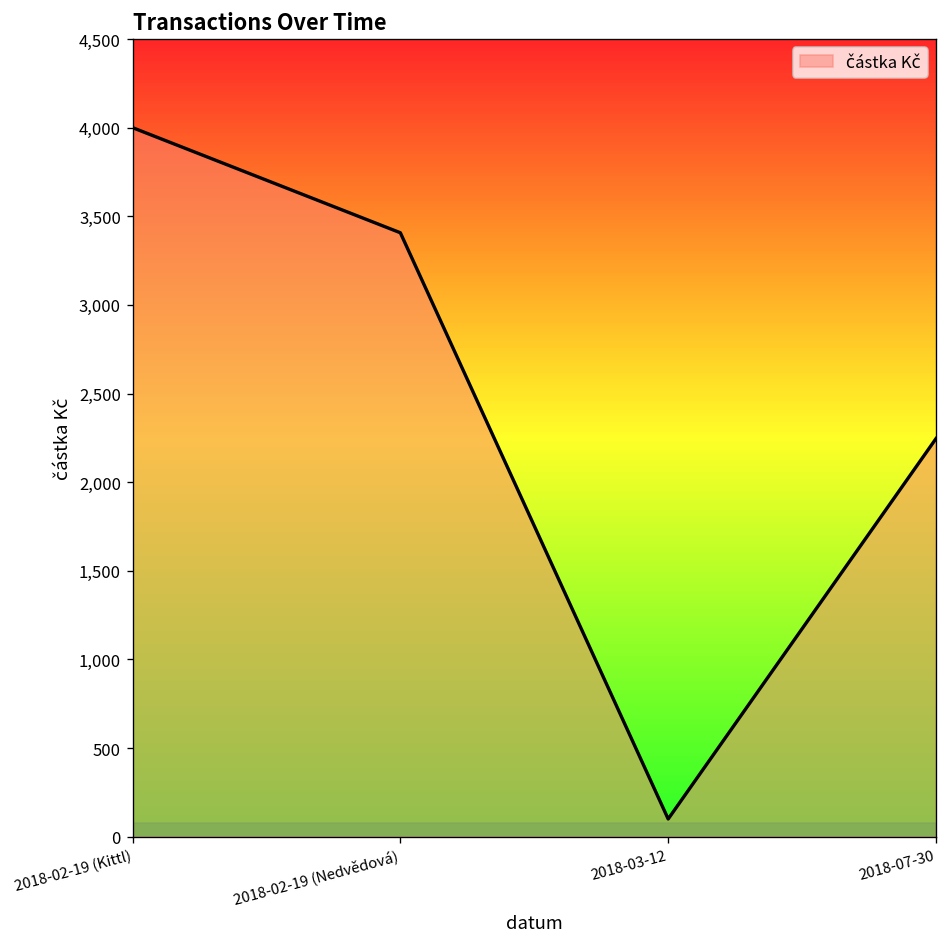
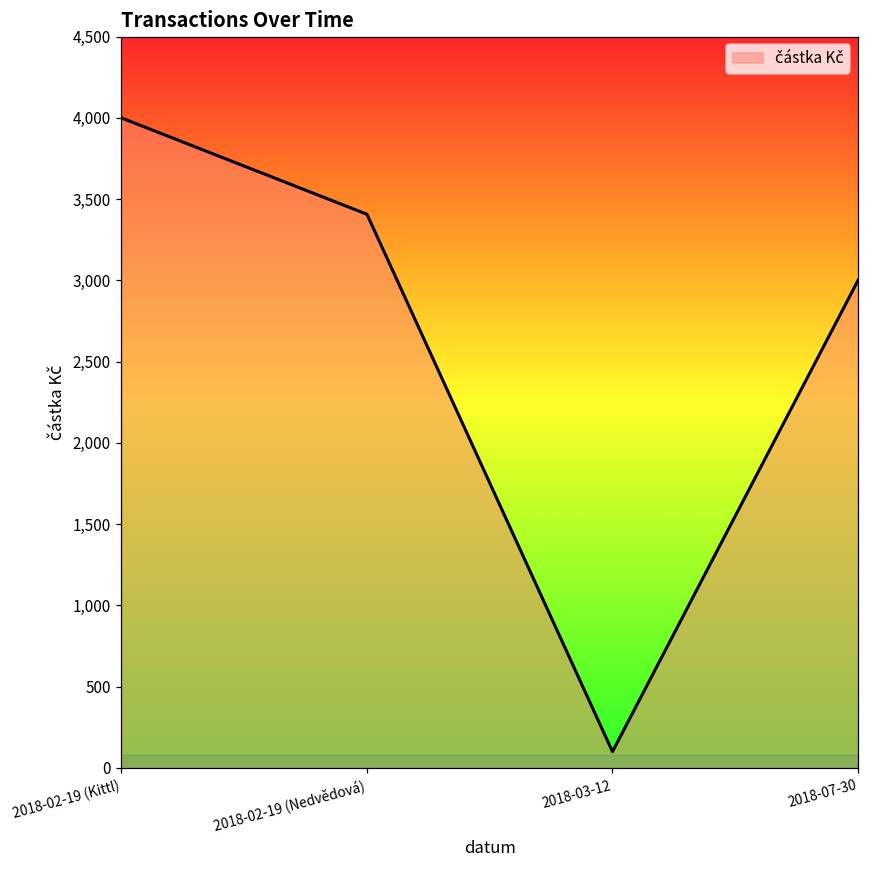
2018-07-30: 2,250 -> 3,000
